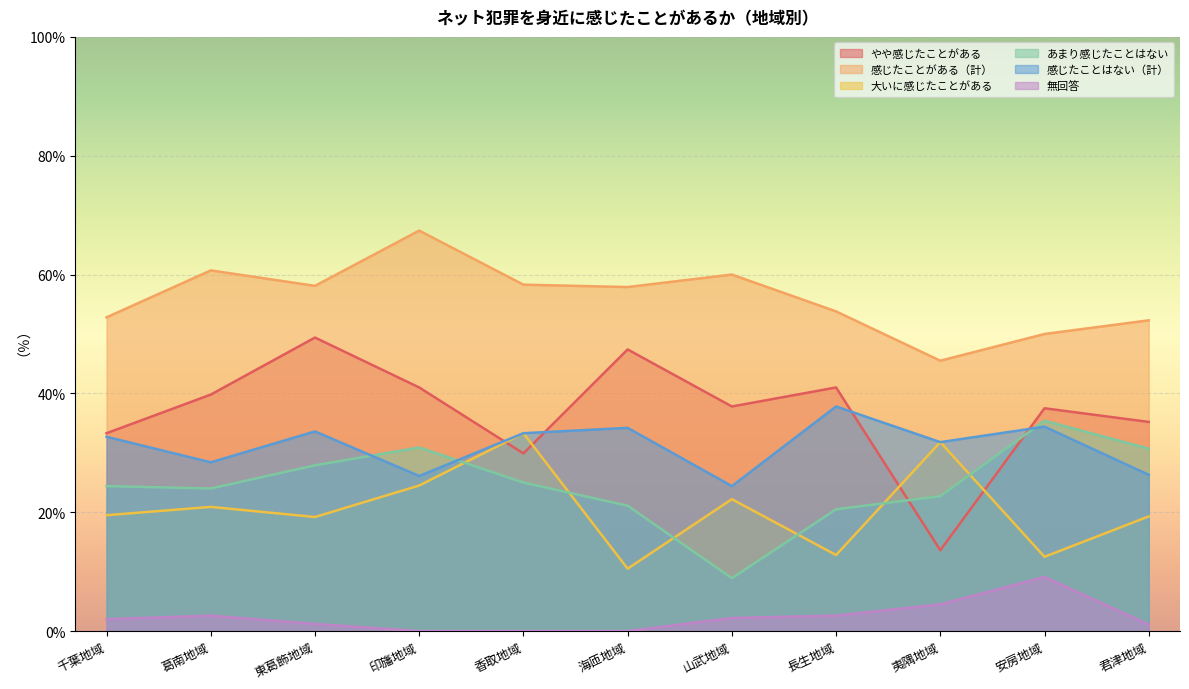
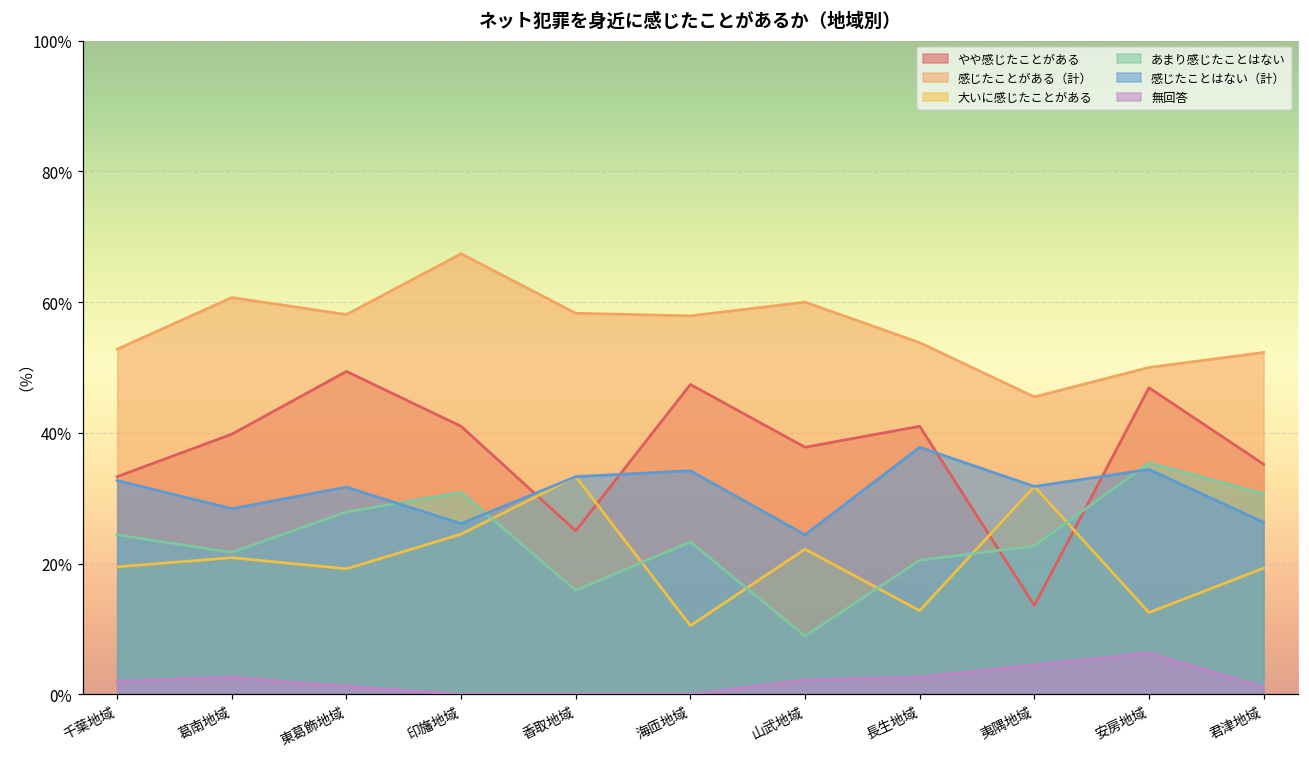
あまり感じたことはない, 葛南地域: 24% -> 22%
感じたことはない（計）, 東葛飾地域: 34% -> 32%
やや感じたことがある, 香取地域: 30% -> 25%
あまり感じたことはない, 香取地域: 25% -> 16%
あまり感じたことはない, 海匝地域: 21% -> 23%
やや感じたことがある, 安房地域: 38% -> 47%
無回答, 安房地域: 9% -> 6%
